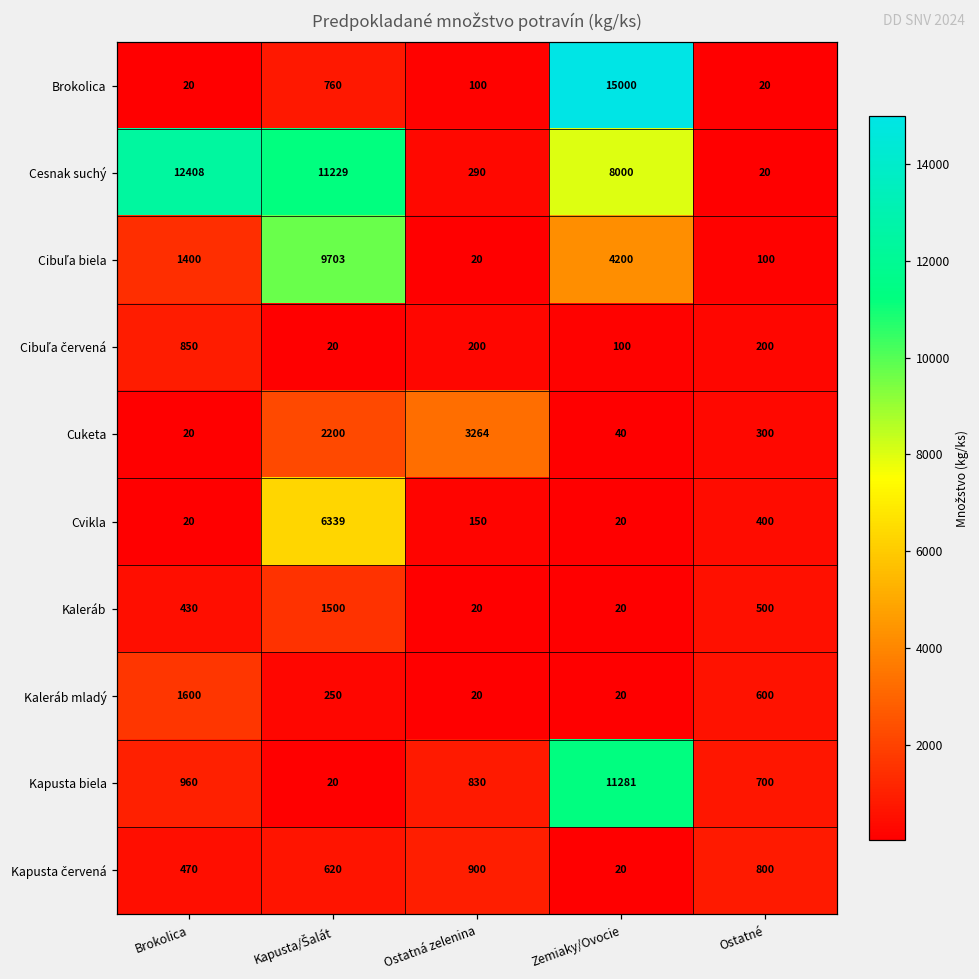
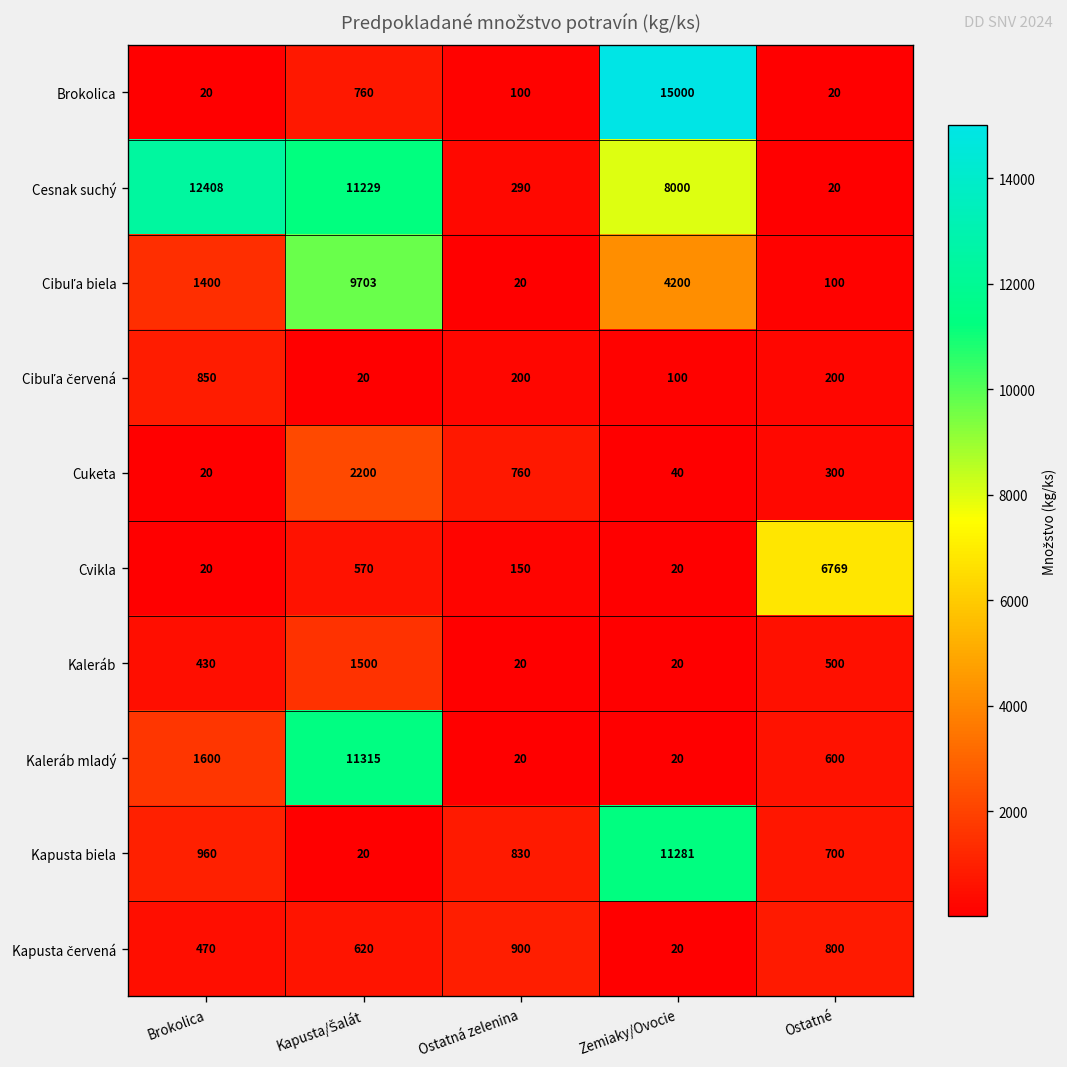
Cuketa, Ostatná zelenina: 3264 -> 760
Cvikla, Kapusta/Šalát: 6339 -> 570
Cvikla, Ostatné: 400 -> 6769
Kaleráb mladý, Kapusta/Šalát: 250 -> 11315
